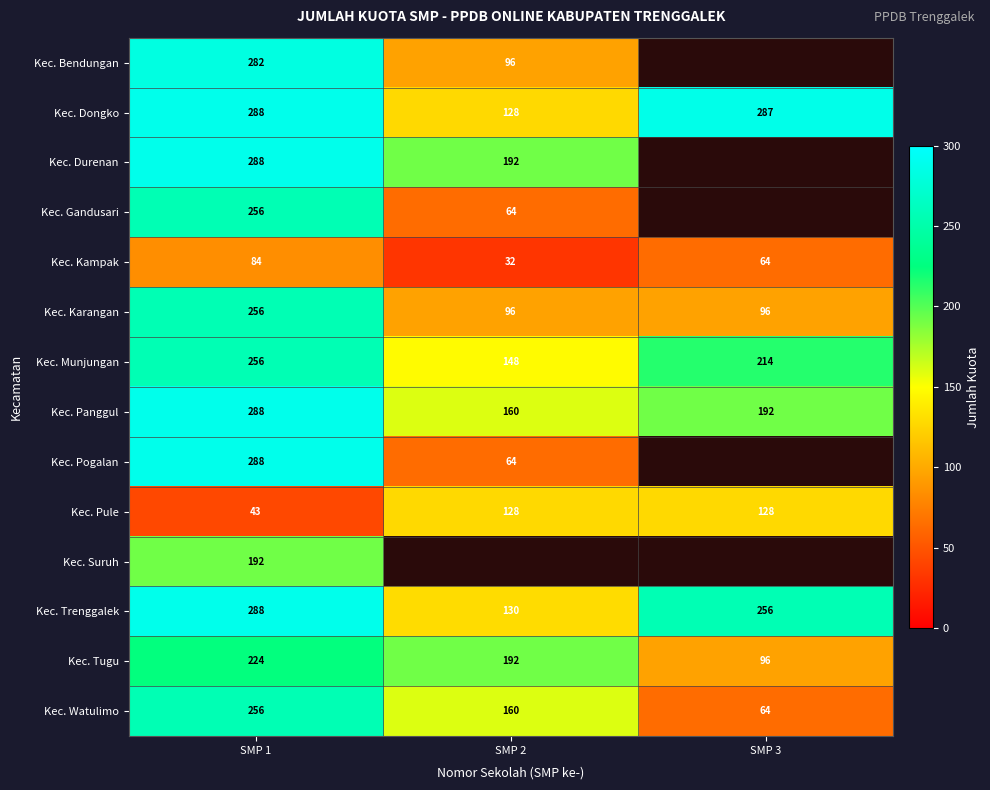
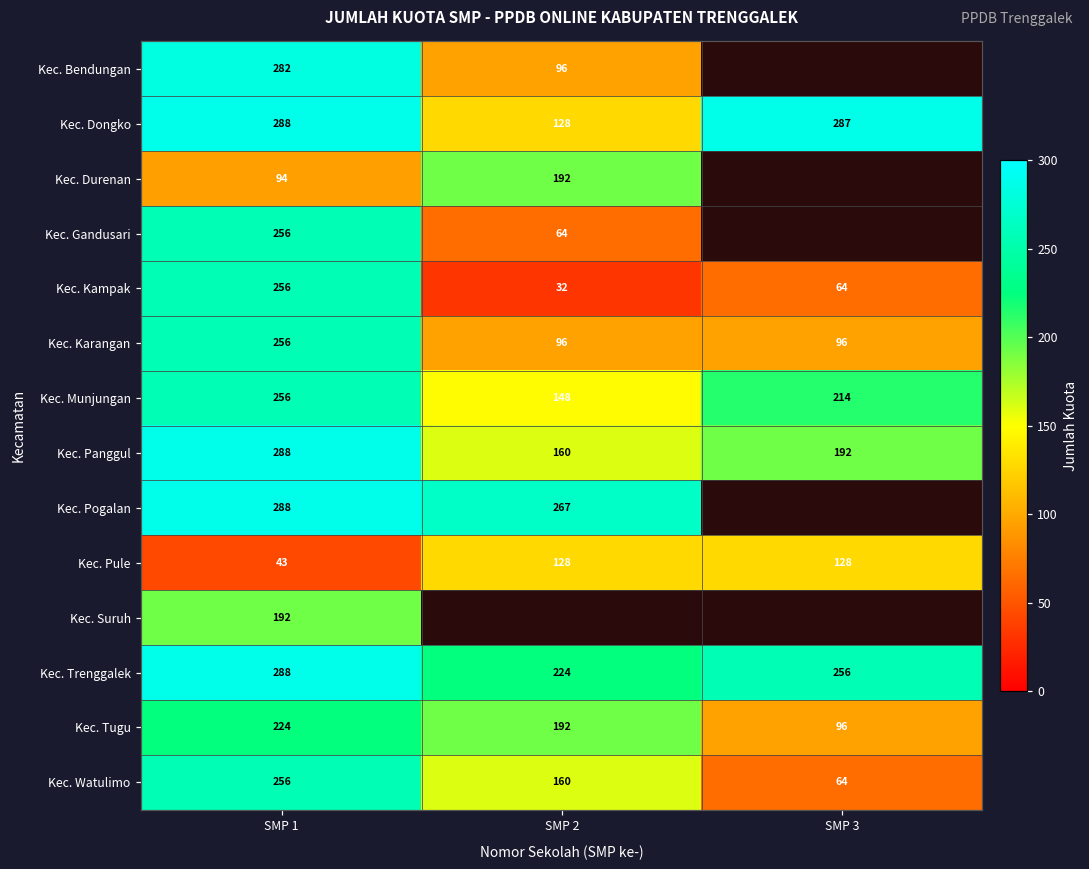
Kec. Durenan, SMP 1: 288 -> 94
Kec. Kampak, SMP 1: 84 -> 256
Kec. Pogalan, SMP 2: 64 -> 267
Kec. Trenggalek, SMP 2: 130 -> 224
